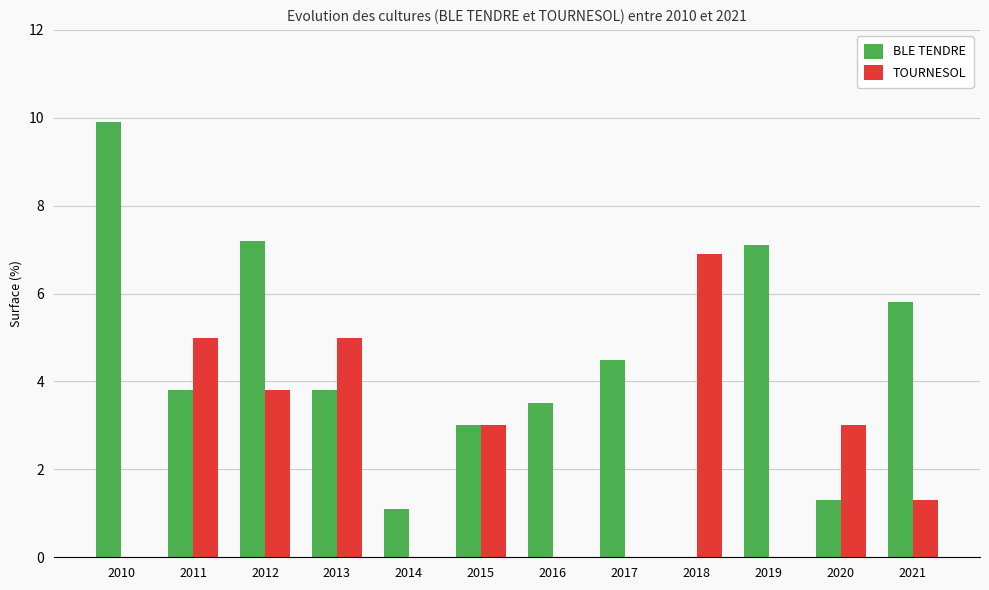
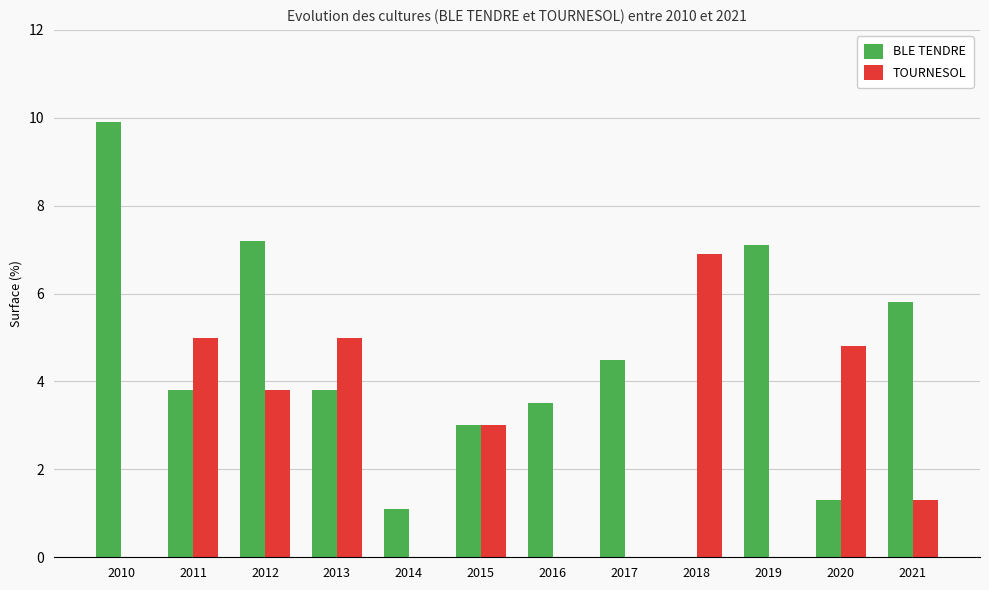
TOURNESOL, 2020: 3.0 -> 4.8
